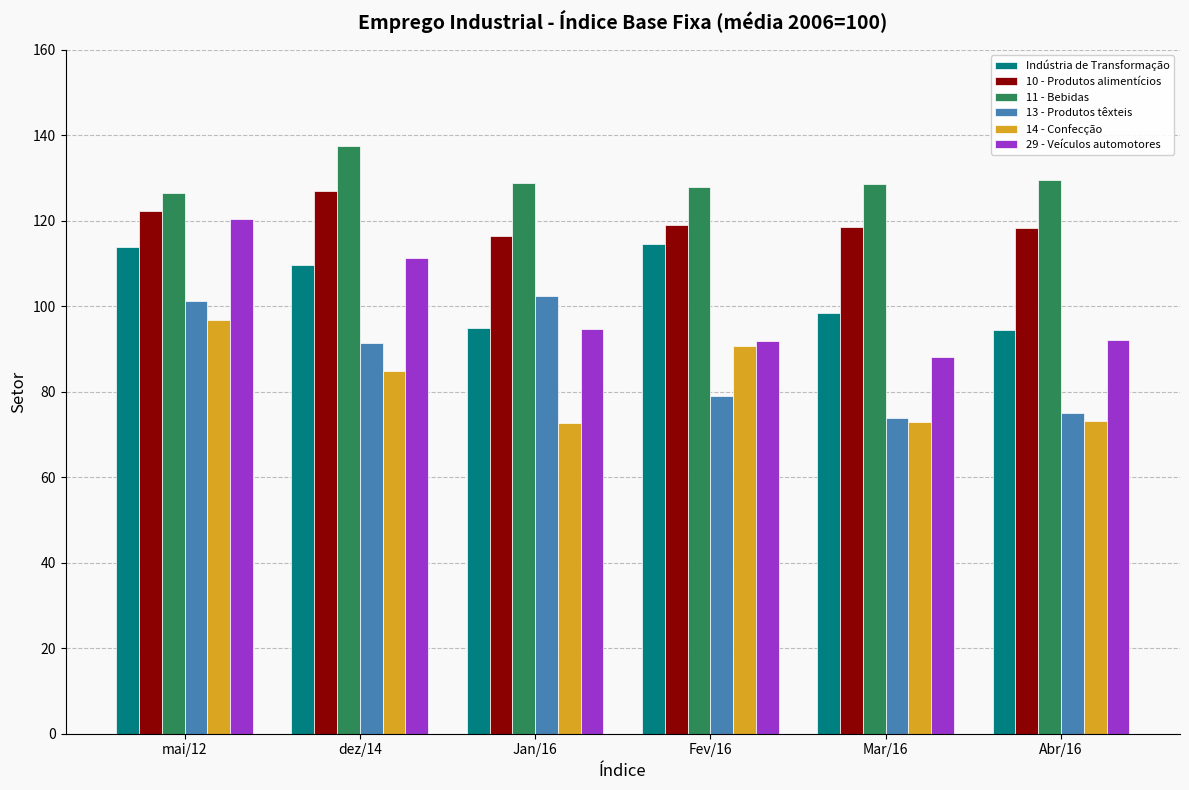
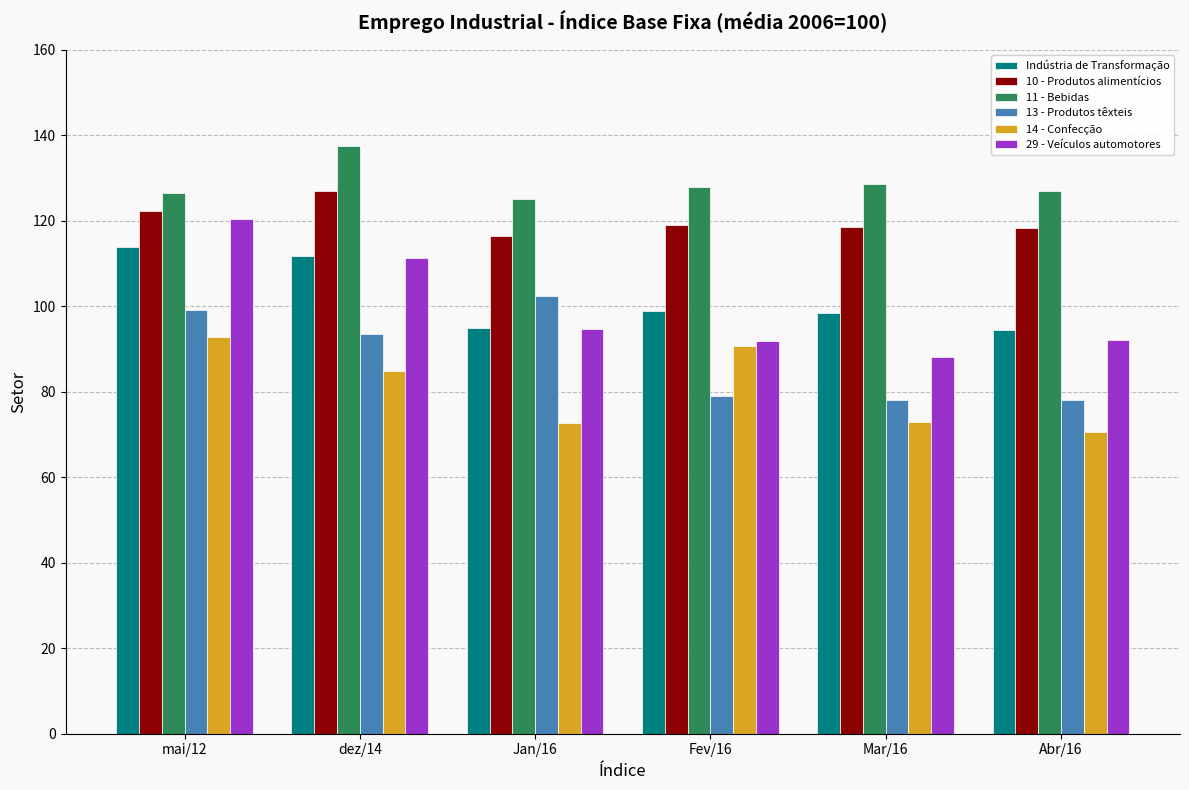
13 - Produtos têxteis, mai/12: 101 -> 99
14 - Confecção, mai/12: 97 -> 93
Indústria de Transformação, dez/14: 110 -> 112
13 - Produtos têxteis, dez/14: 92 -> 94
11 - Bebidas, Jan/16: 129 -> 125
Indústria de Transformação, Fev/16: 115 -> 99
13 - Produtos têxteis, Mar/16: 74 -> 78
11 - Bebidas, Abr/16: 130 -> 127
13 - Produtos têxteis, Abr/16: 75 -> 78
14 - Confecção, Abr/16: 73 -> 71
